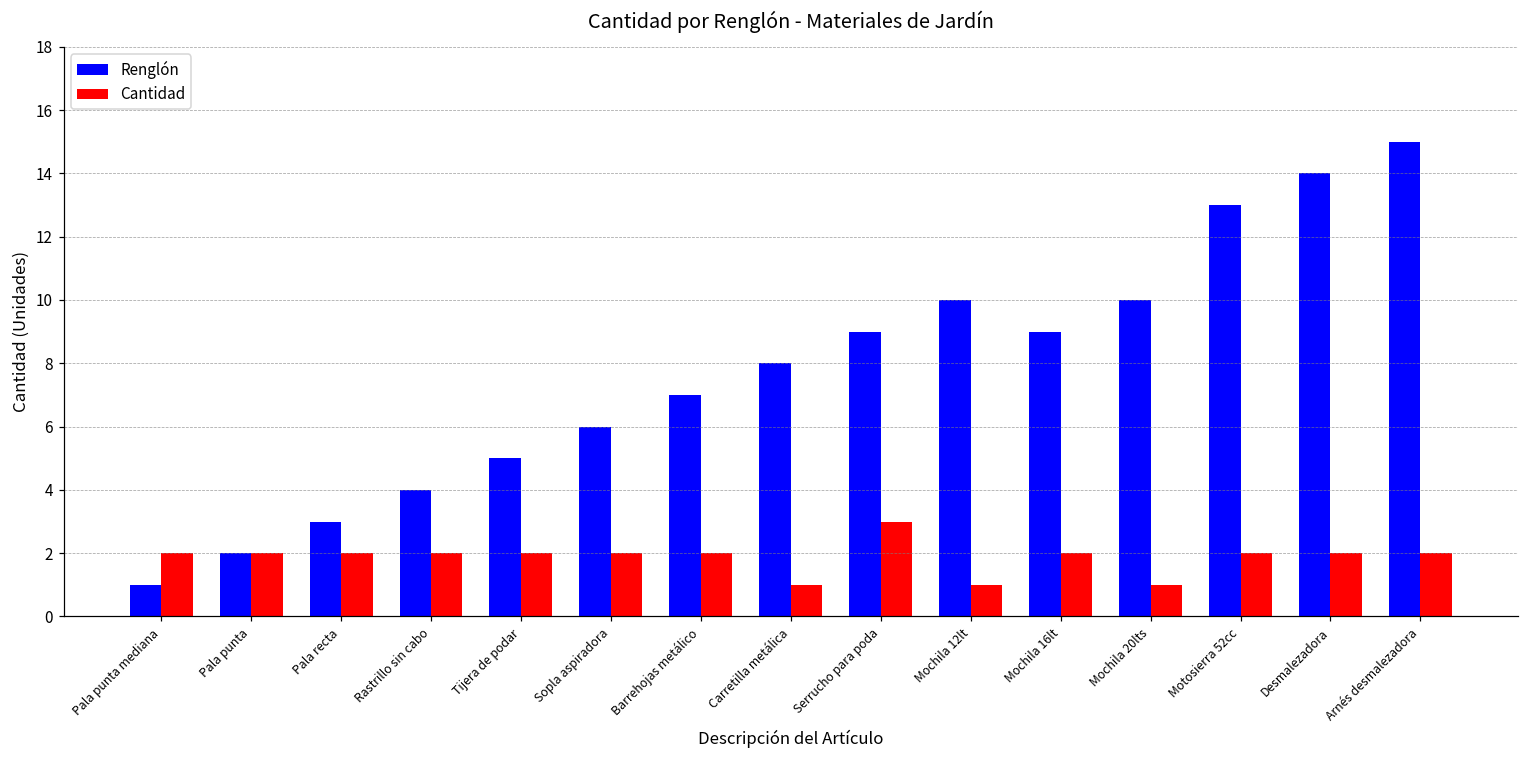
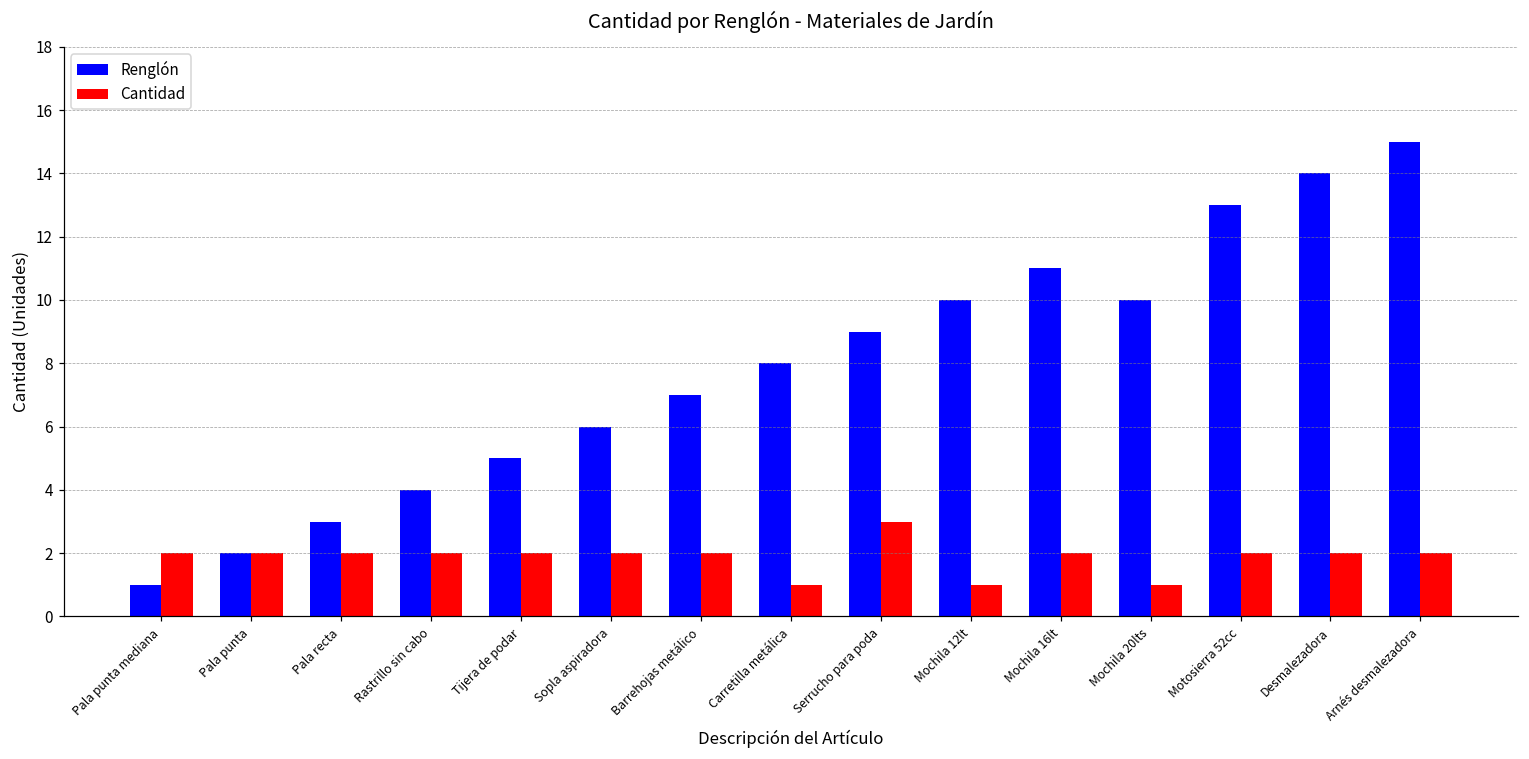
Renglón, Mochila 16lt: 9 -> 11
